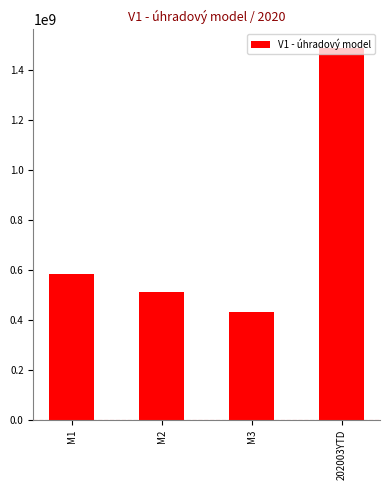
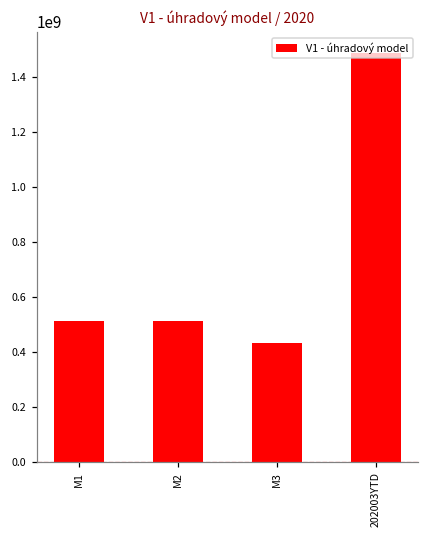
M1: 580000000 -> 510000000
